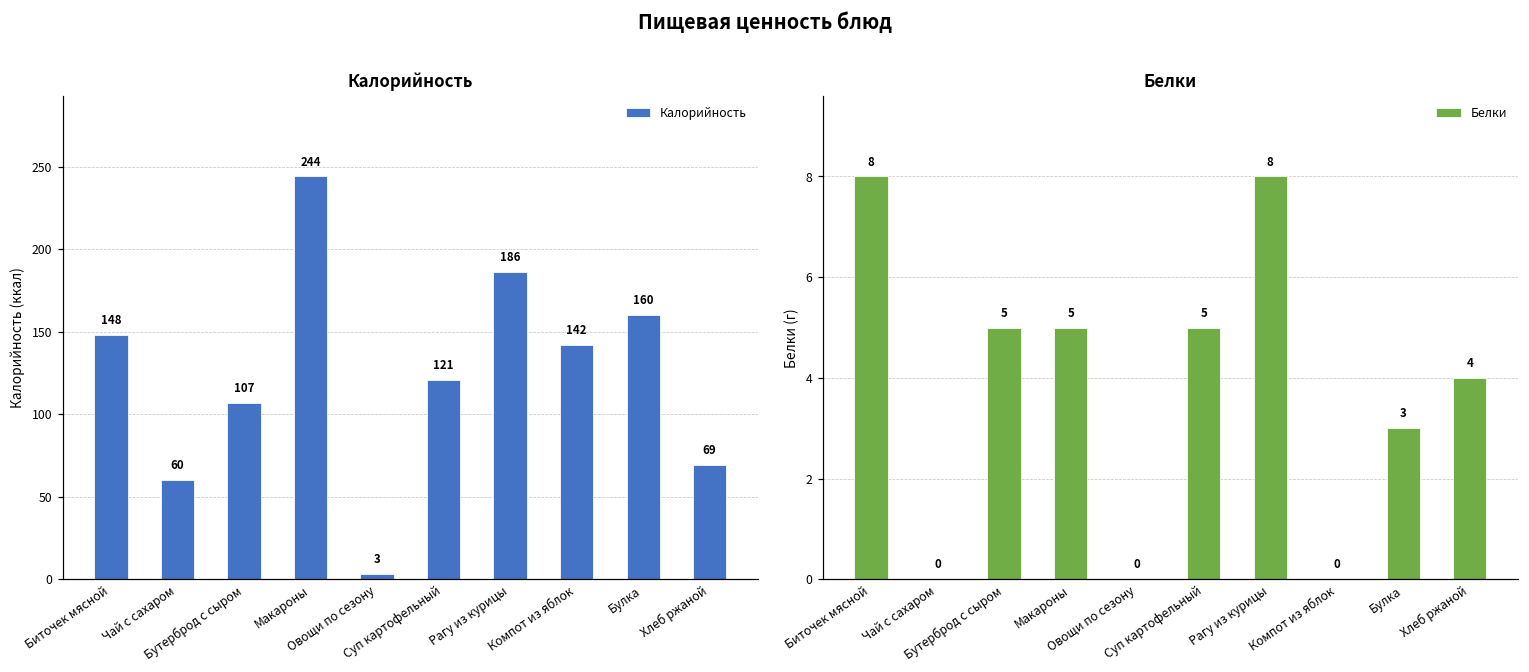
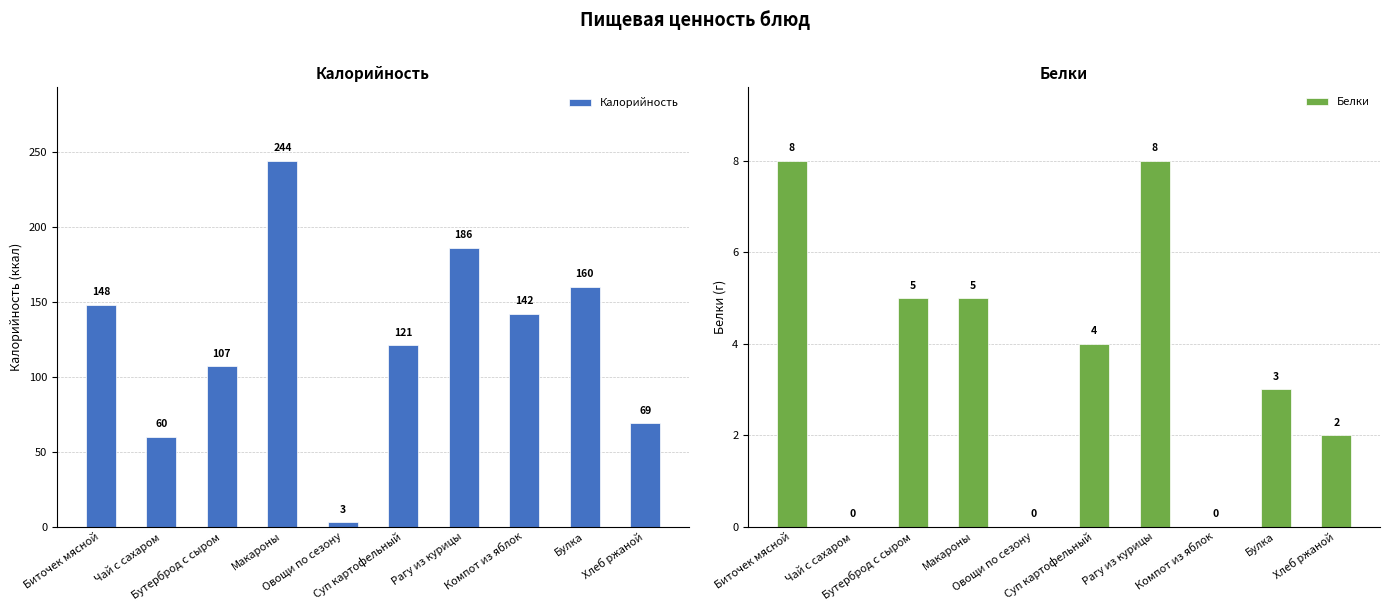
Белки, Суп картофельный: 5 -> 4
Белки, Хлеб ржаной: 4 -> 2
